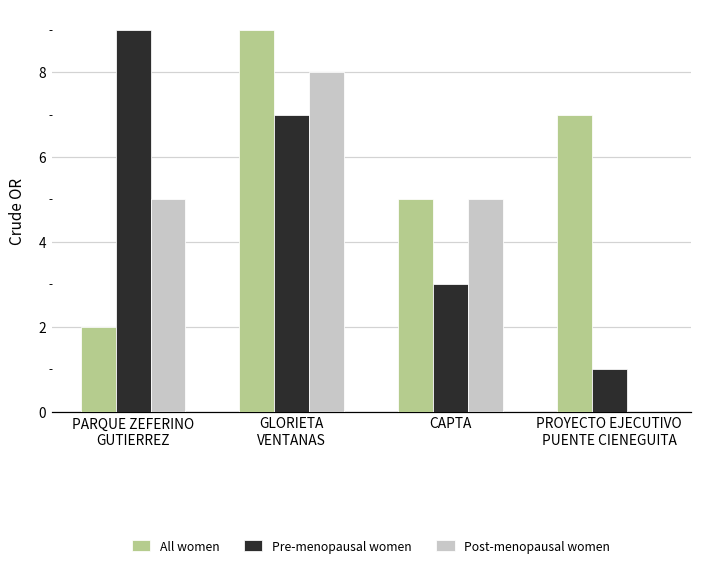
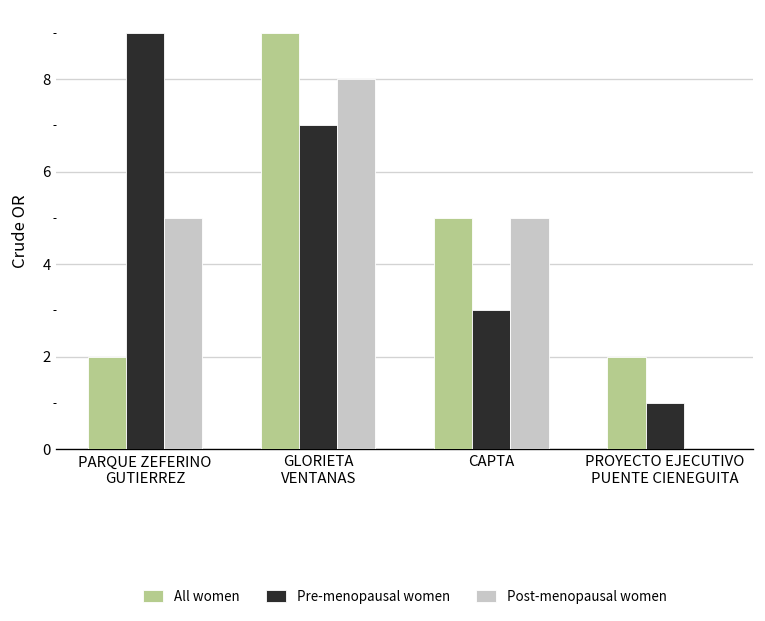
All women, PROYECTO EJECUTIVO PUENTE CIENEGUITA: 7 -> 2
